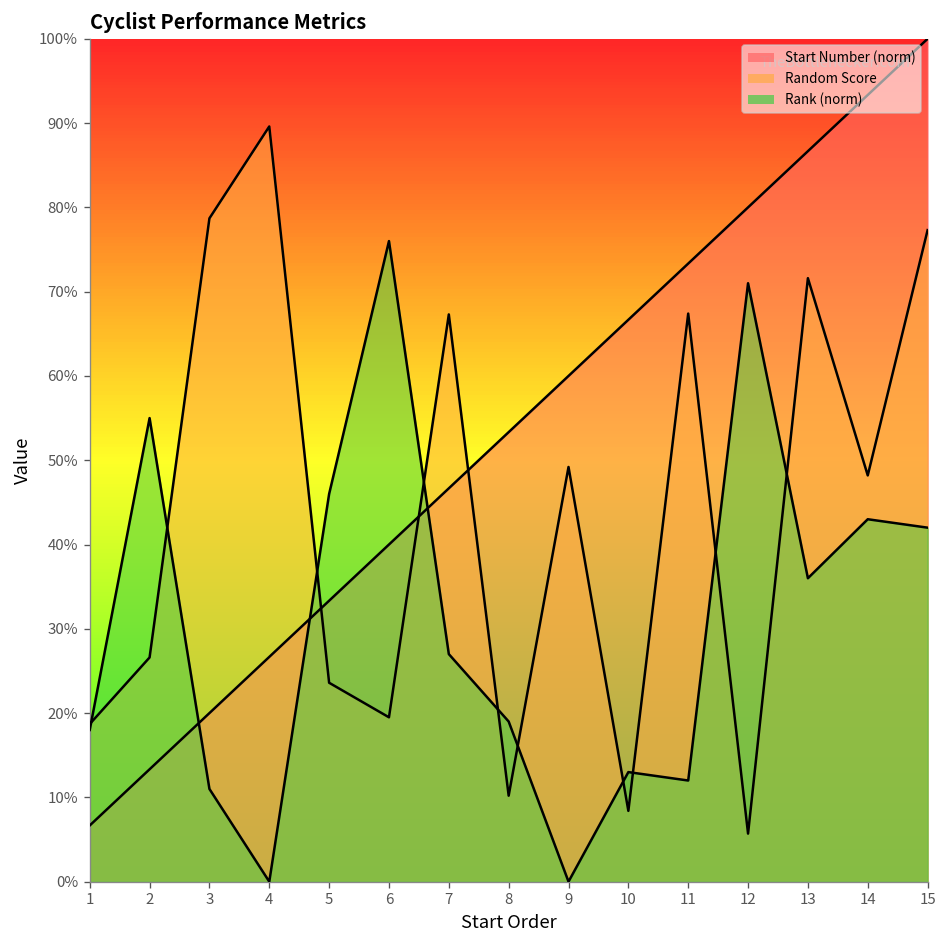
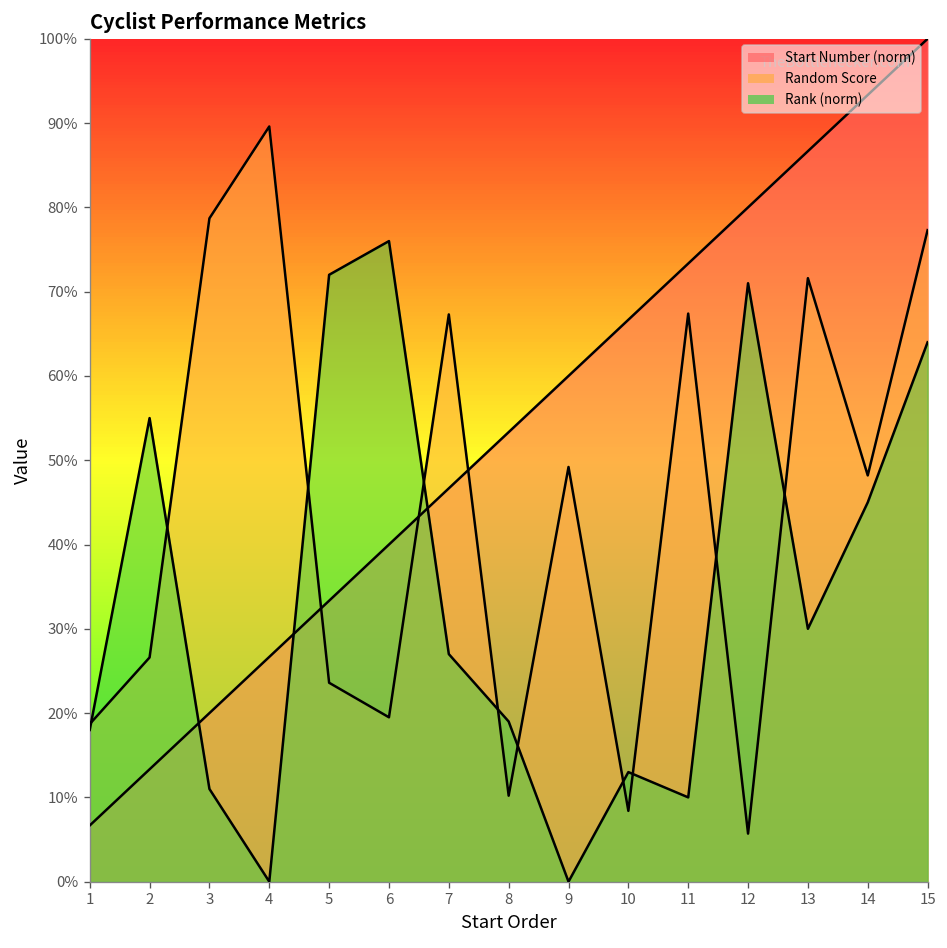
Rank (norm), 5: 46% -> 72%
Rank (norm), 11: 12% -> 10%
Rank (norm), 13: 36% -> 30%
Rank (norm), 14: 43% -> 45%
Rank (norm), 15: 42% -> 64%
